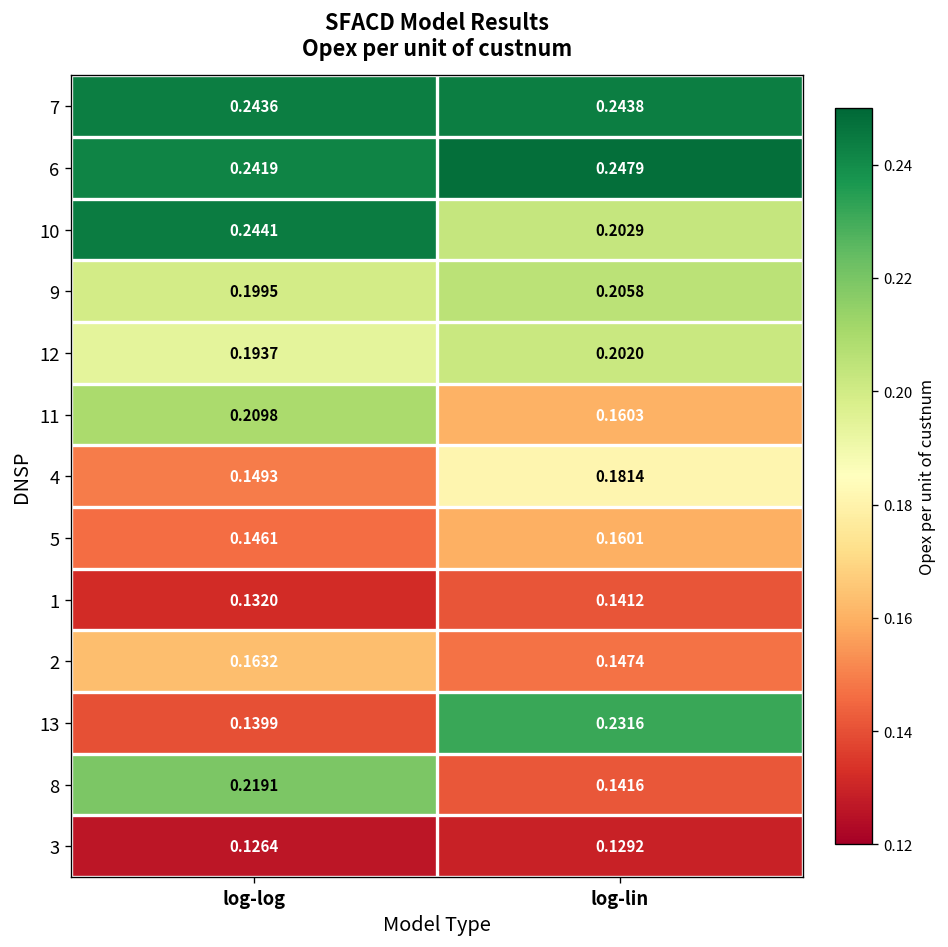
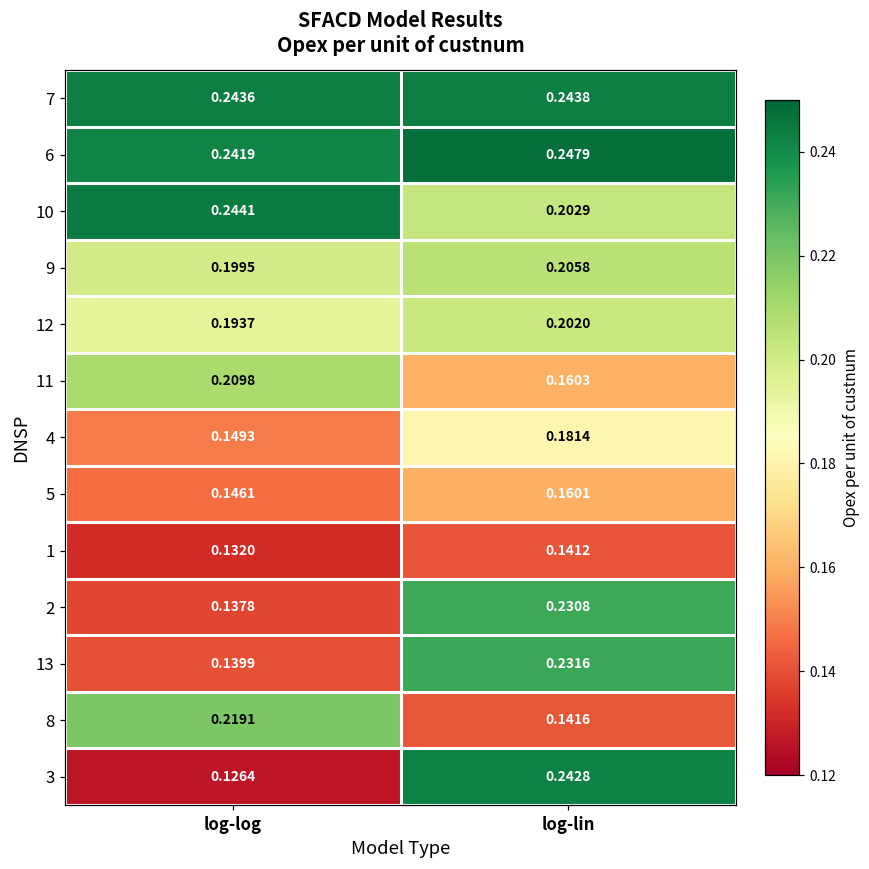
2, log-log: 0.1632 -> 0.1378
2, log-lin: 0.1474 -> 0.2308
3, log-lin: 0.1292 -> 0.2428
